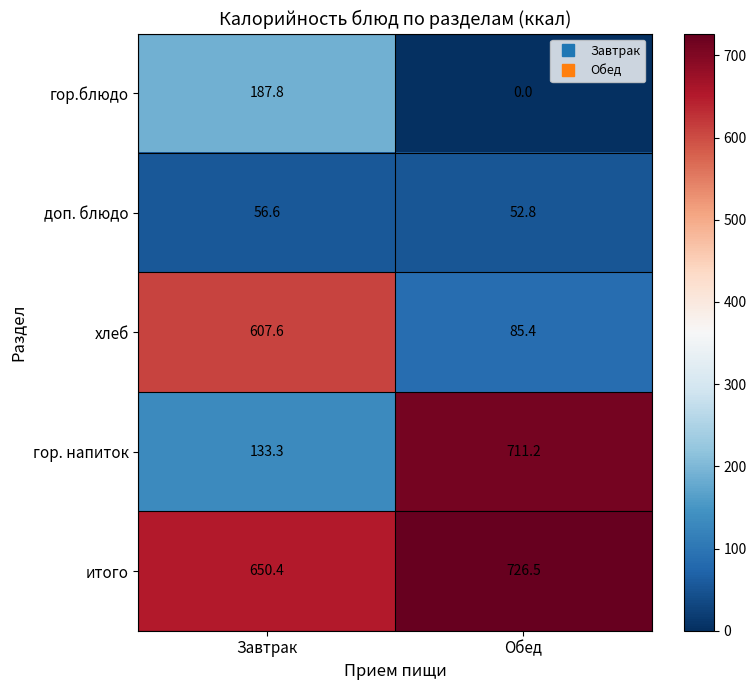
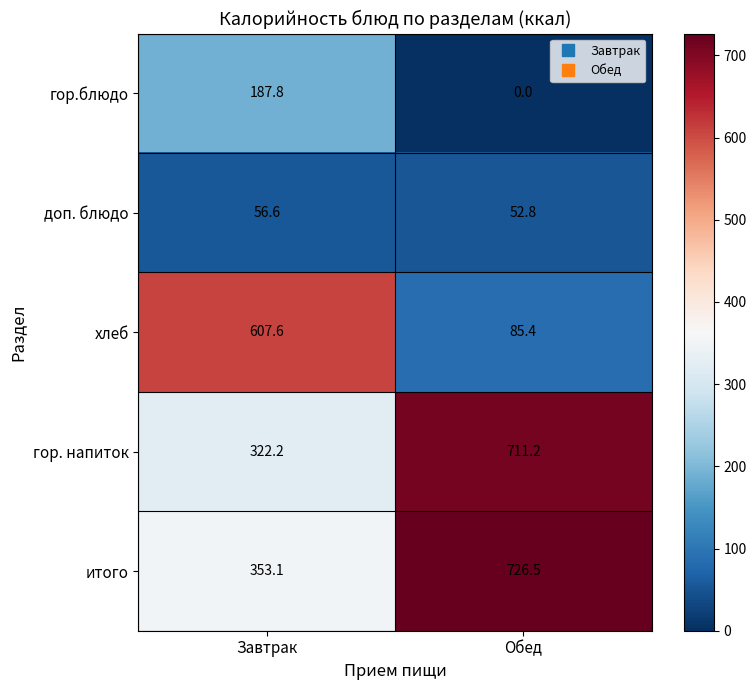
гор. напиток, Завтрак: 133.3 -> 322.2
итого, Завтрак: 650.4 -> 353.1
